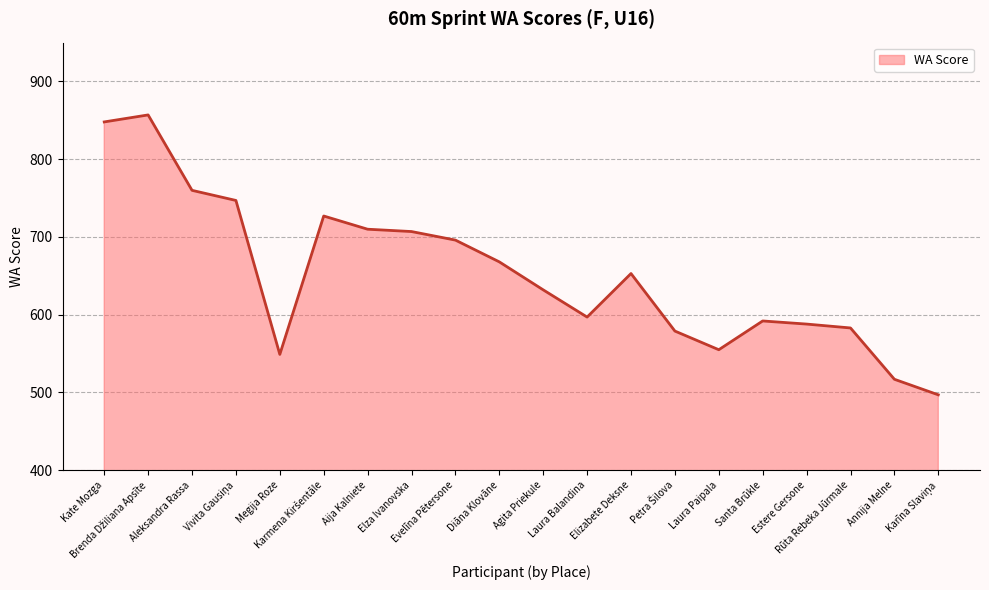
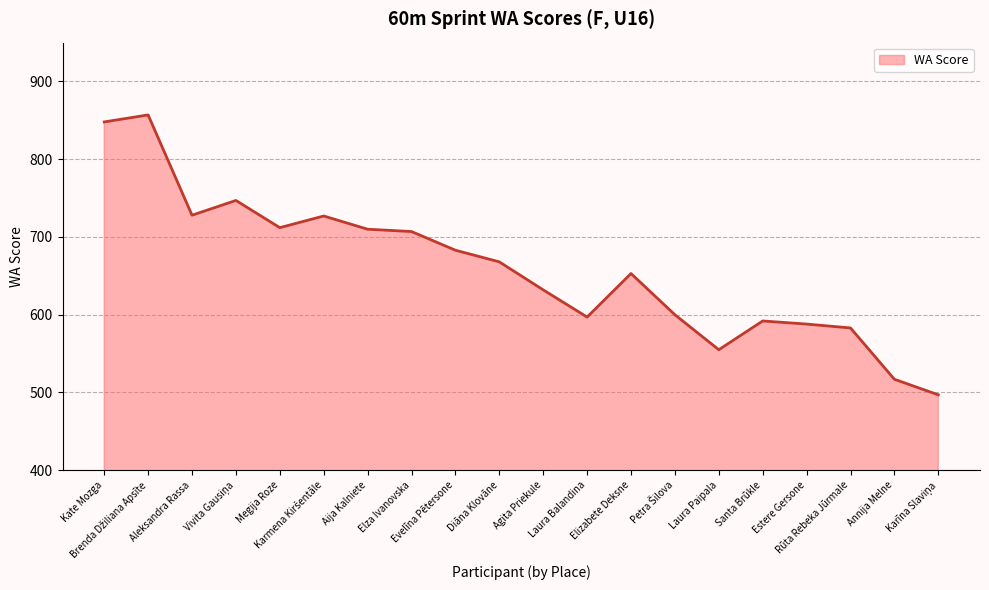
Aleksandra Rassa: 760 -> 730
Megija Roze: 550 -> 710
Evelīna Pētersone: 700 -> 680
Petra Šilova: 580 -> 600
